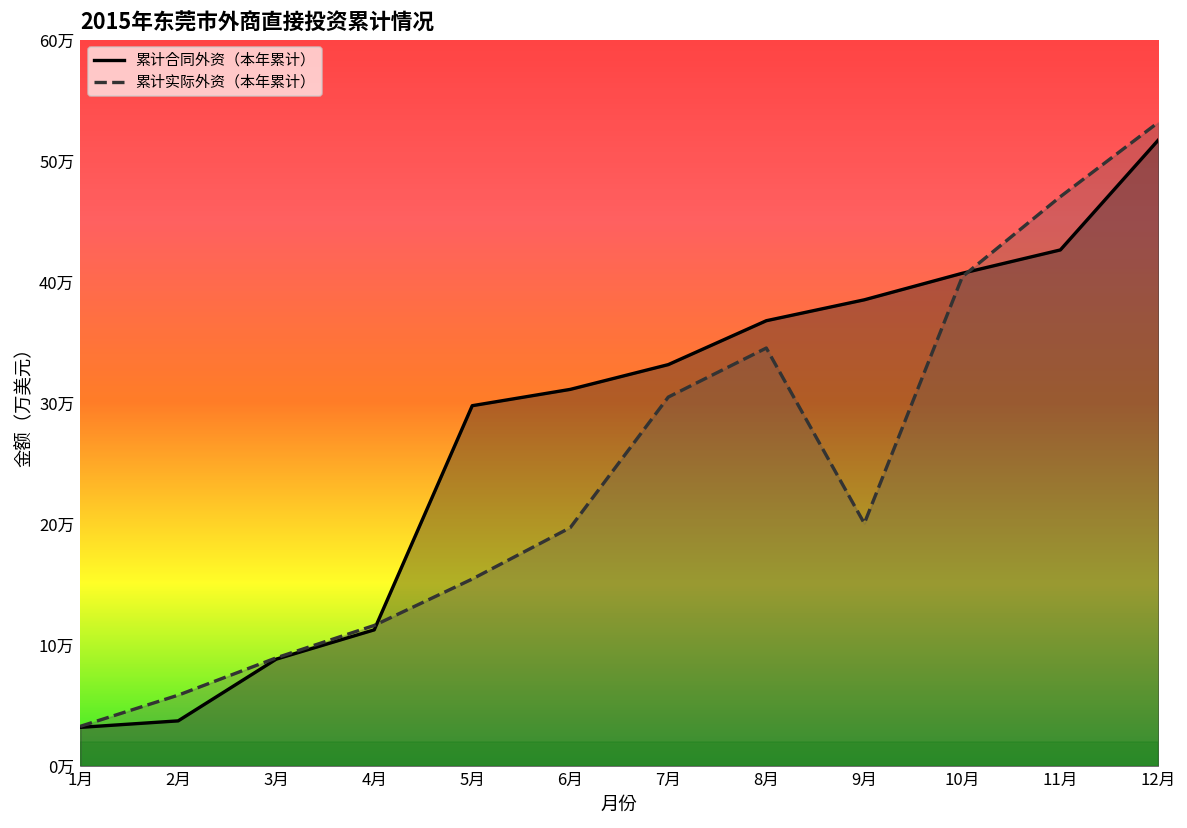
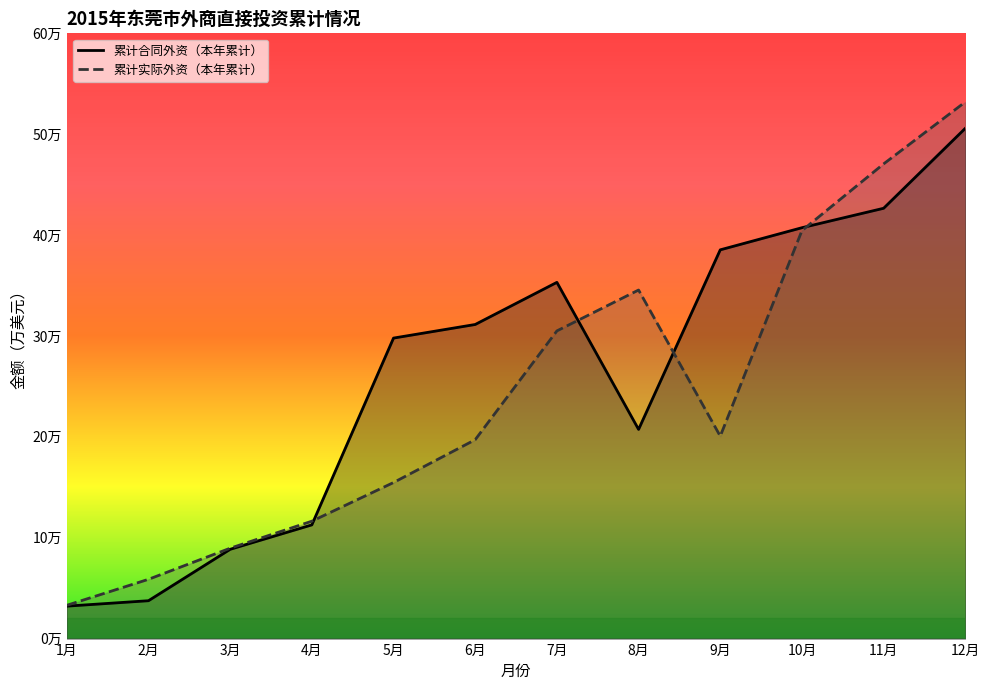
累计合同外资（本年累计）, 7月: 33.2万 -> 35.3万
累计合同外资（本年累计）, 8月: 36.8万 -> 20.7万
累计合同外资（本年累计）, 12月: 51.7万 -> 50.6万
